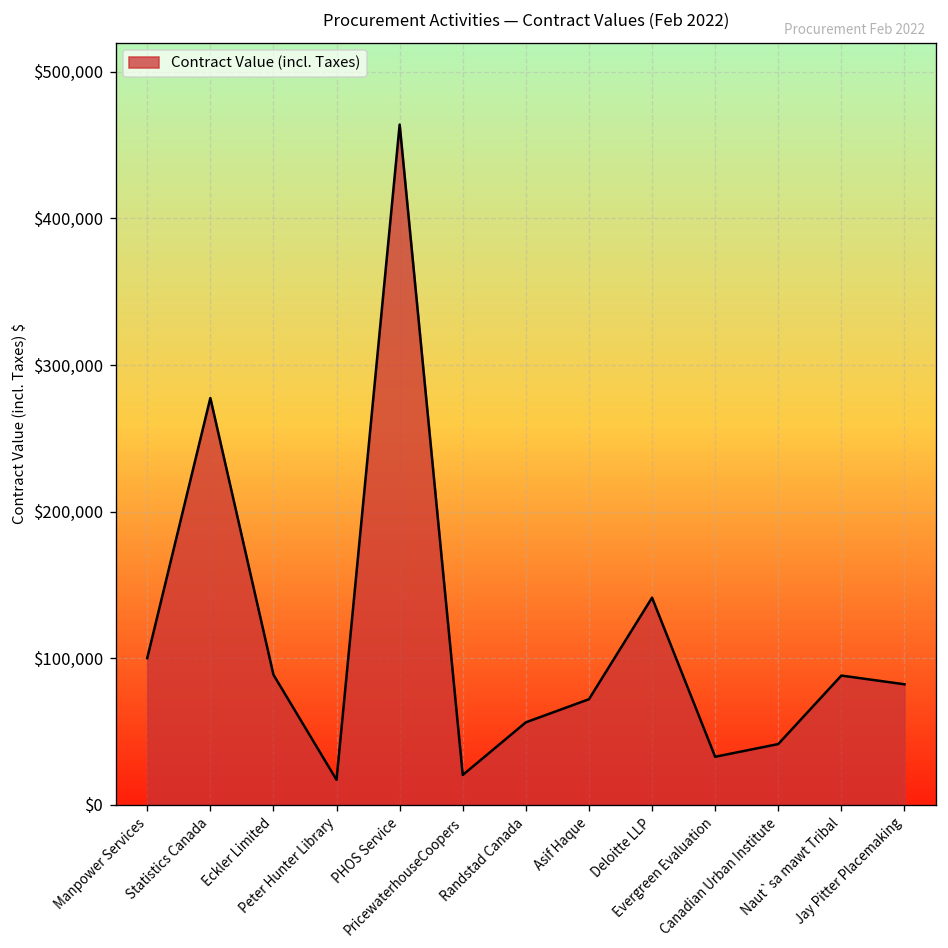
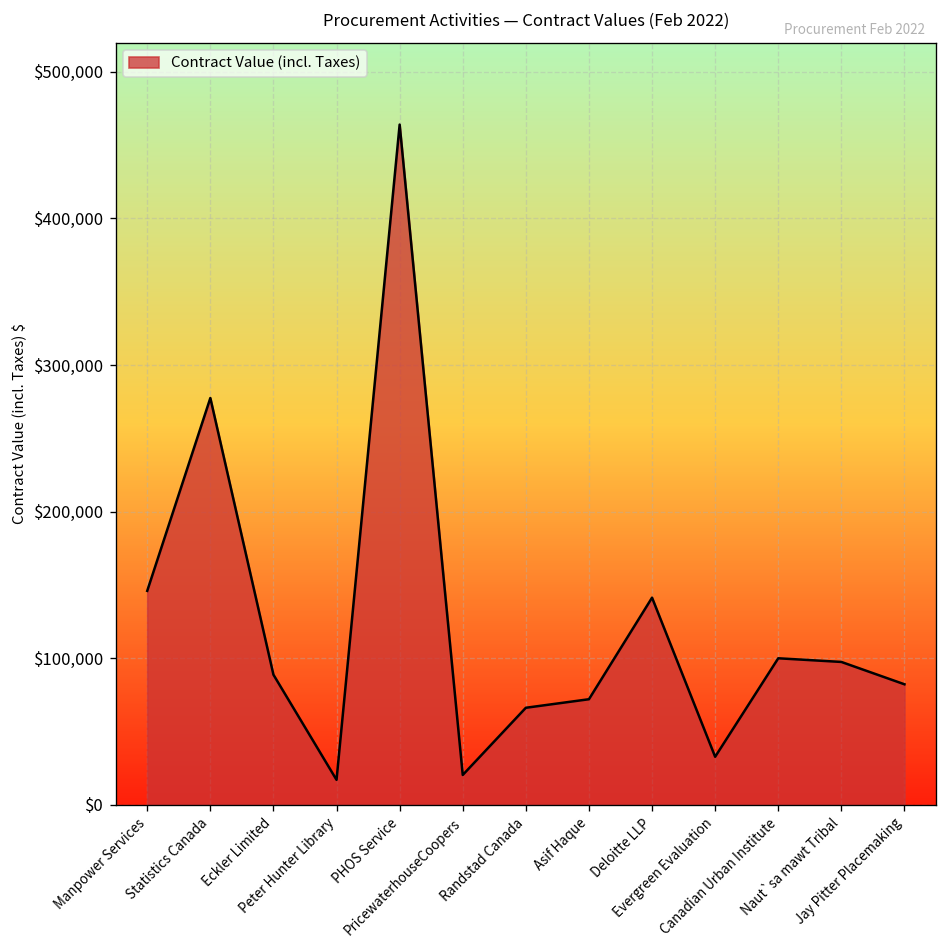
Manpower Services: $100,000 -> $146,000
Randstad Canada: $56,000 -> $66,000
Canadian Urban Institute: $41,000 -> $100,000
Naut`sa mawt Tribal: $88,000 -> $97,000
